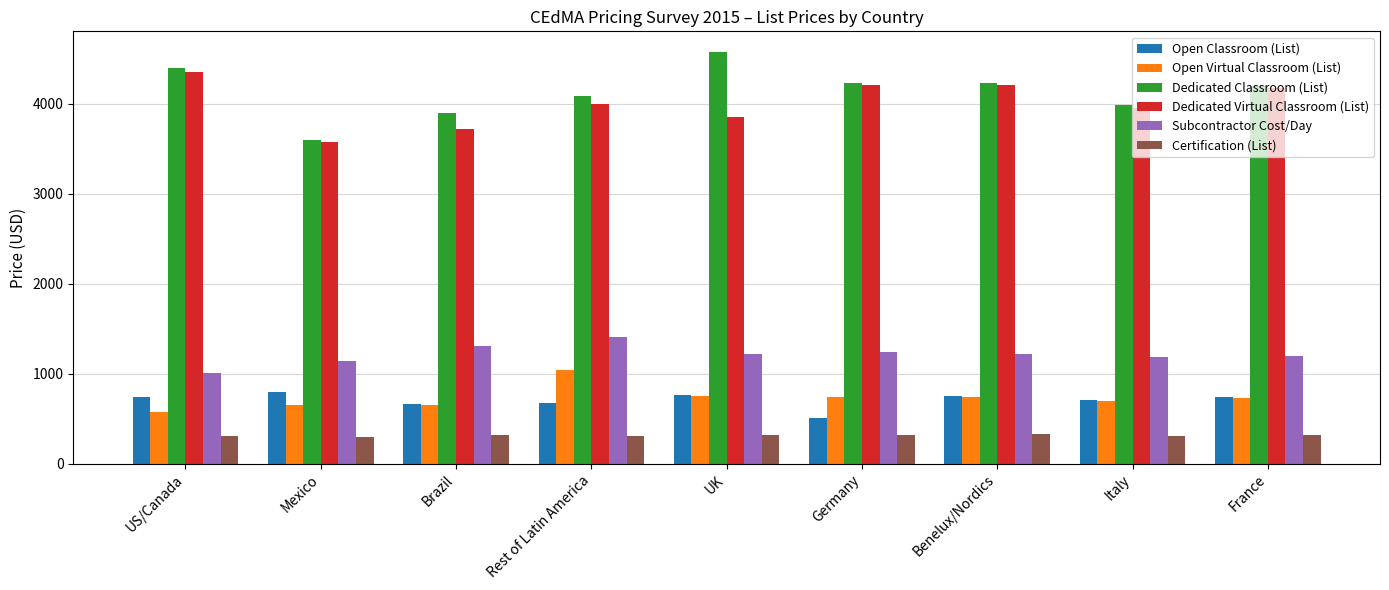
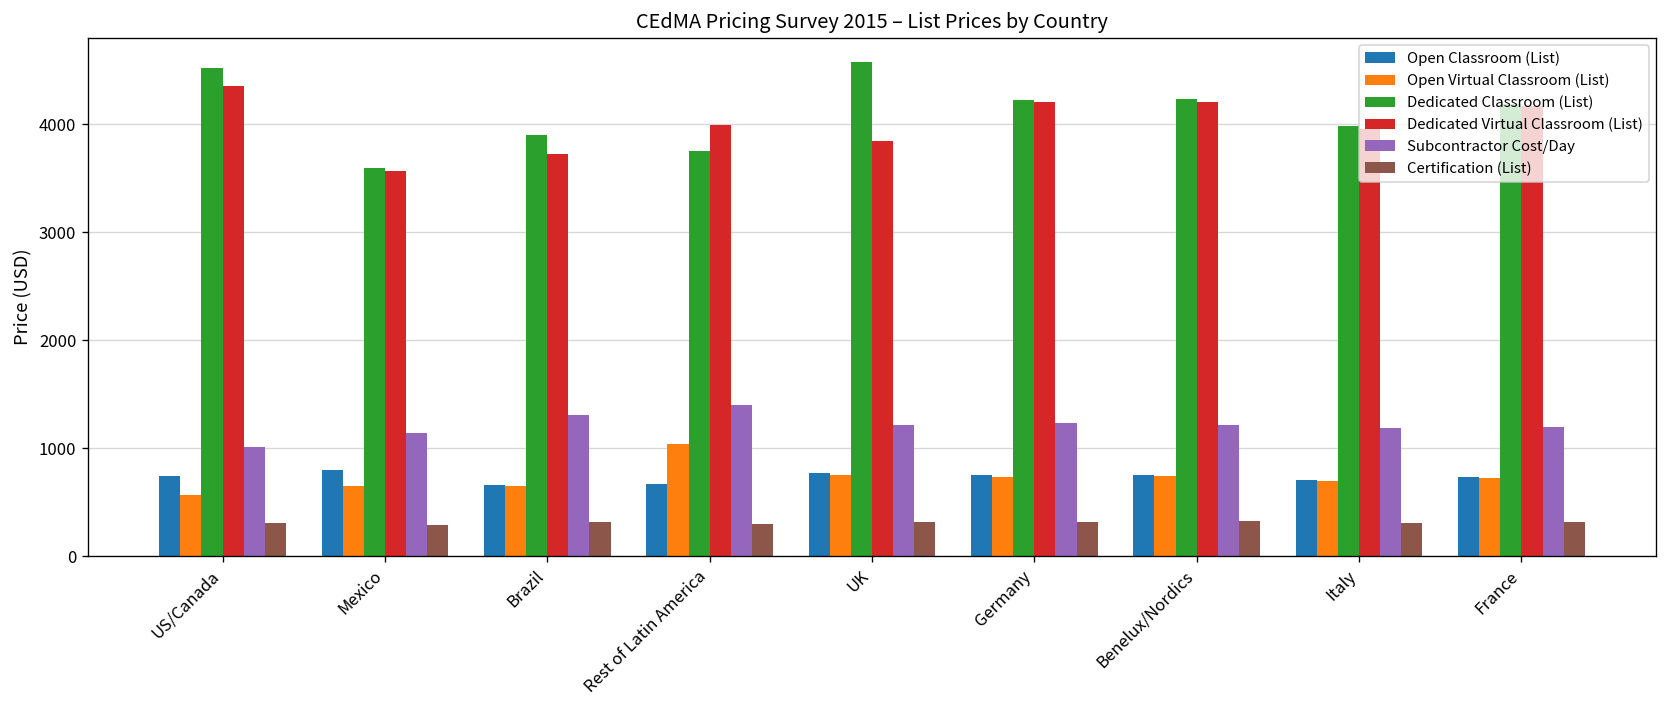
Dedicated Classroom (List), US/Canada: 4400 -> 4500
Dedicated Classroom (List), Rest of Latin America: 4100 -> 3800
Open Classroom (List), Germany: 500 -> 800
